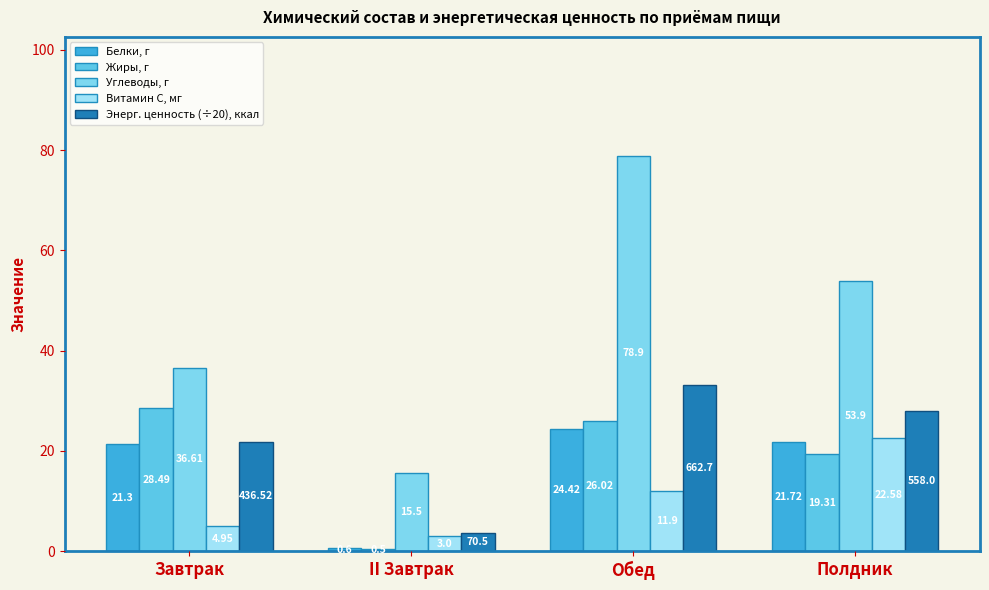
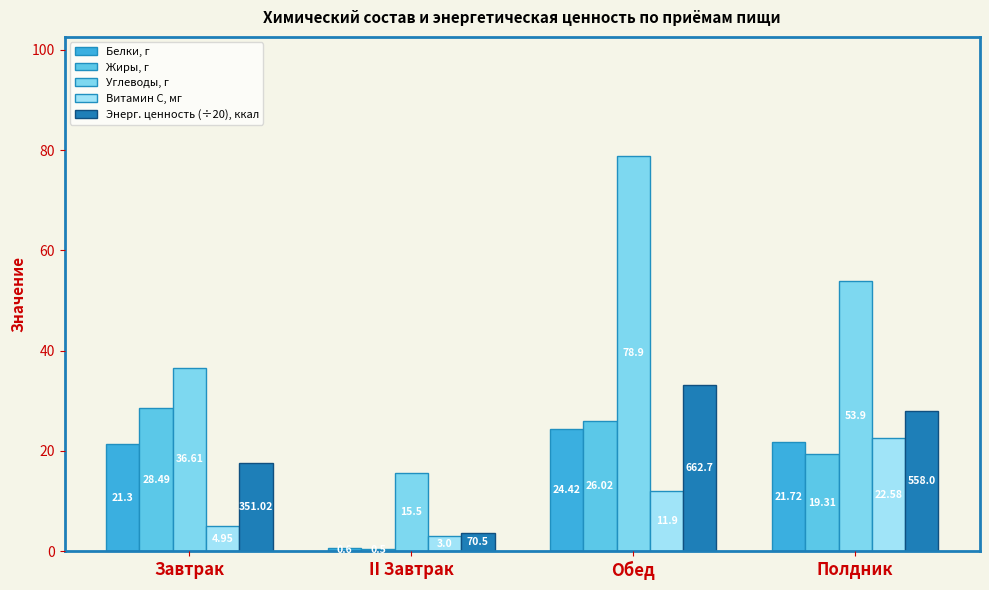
Энерг. ценность (÷20), ккал, Завтрак: 436.52 -> 351.02
